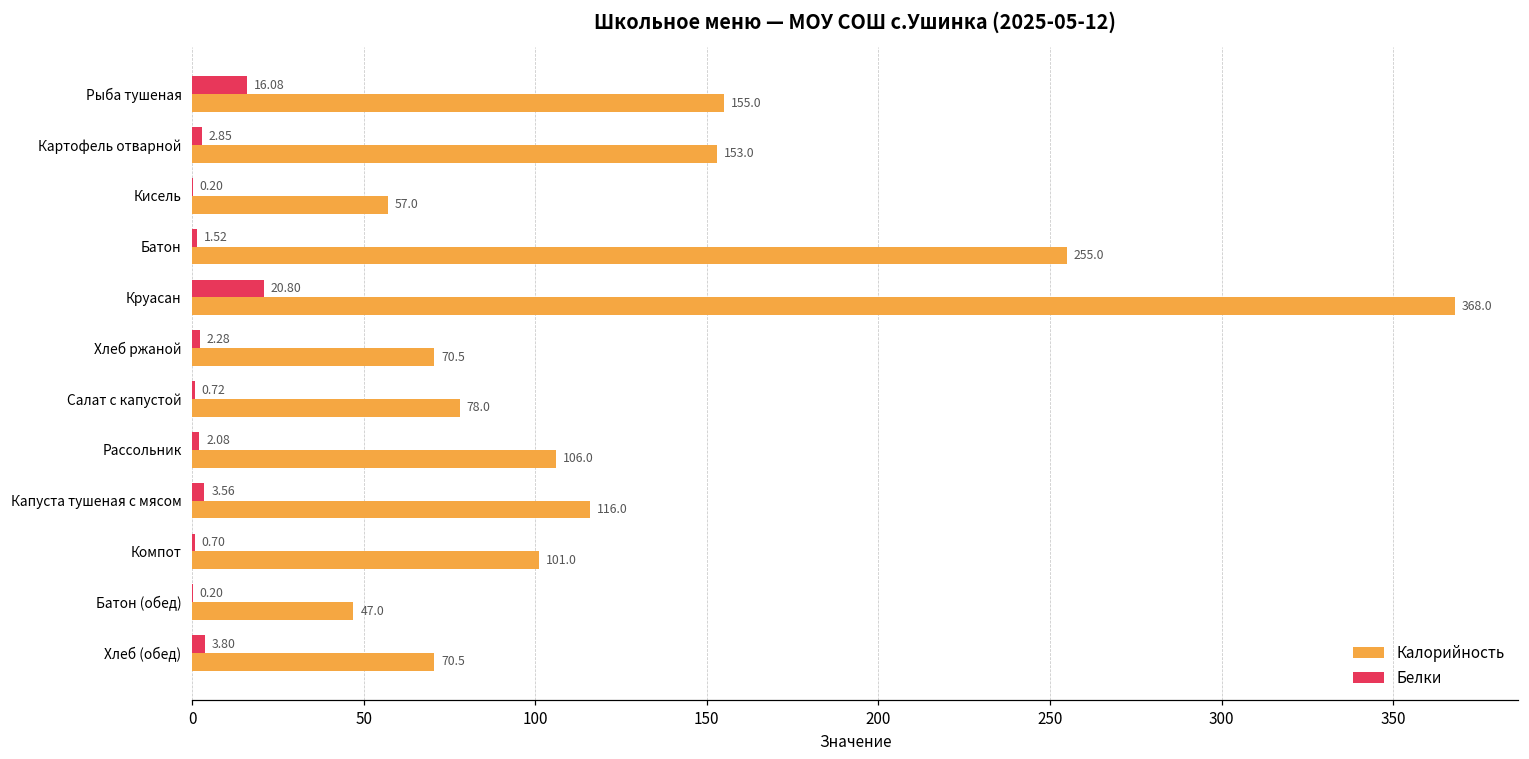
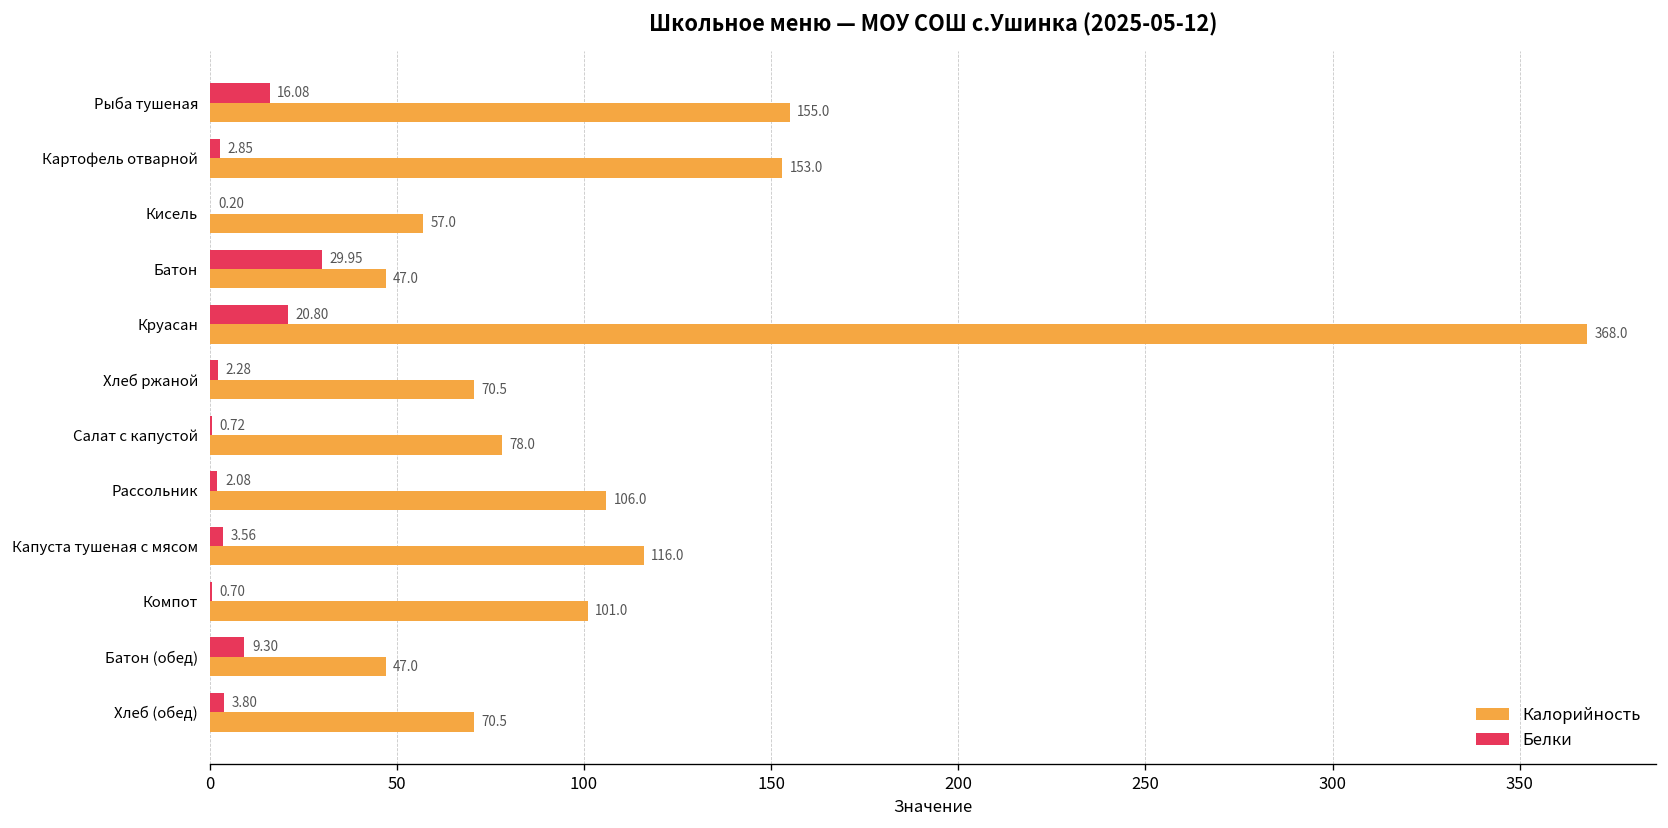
Белки, Батон: 1.52 -> 29.95
Калорийность, Батон: 255.0 -> 47.0
Белки, Батон (обед): 0.20 -> 9.30
